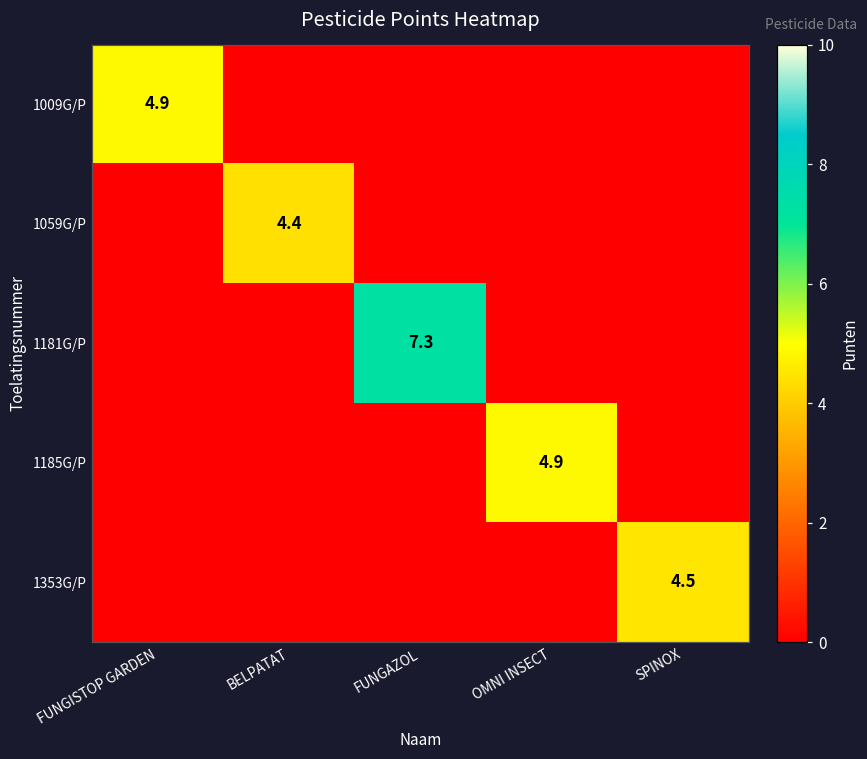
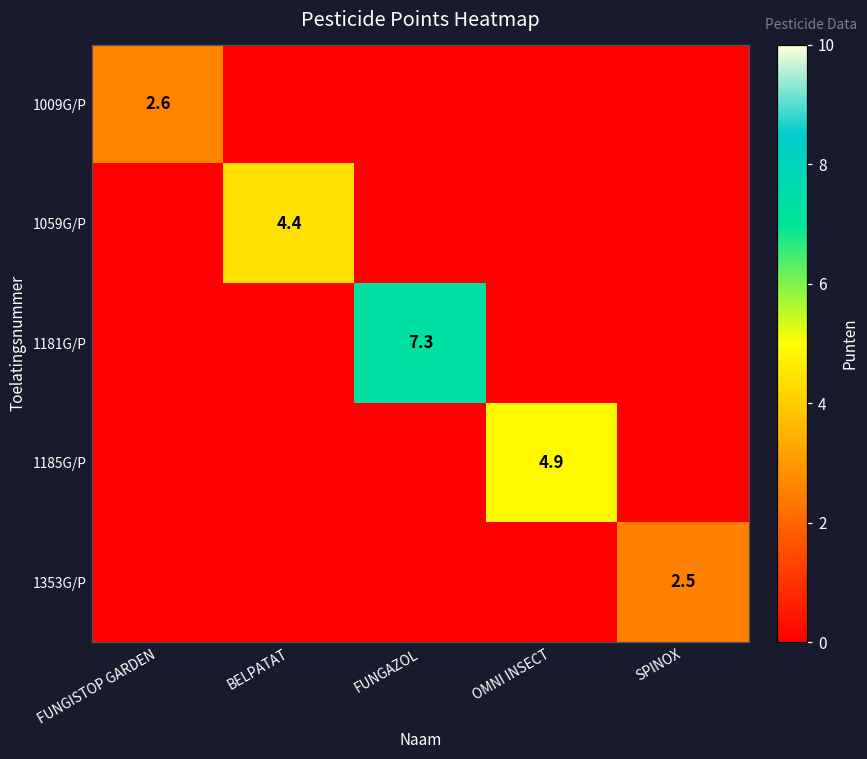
1009G/P, FUNGISTOP GARDEN: 4.9 -> 2.6
1353G/P, SPINOX: 4.5 -> 2.5
